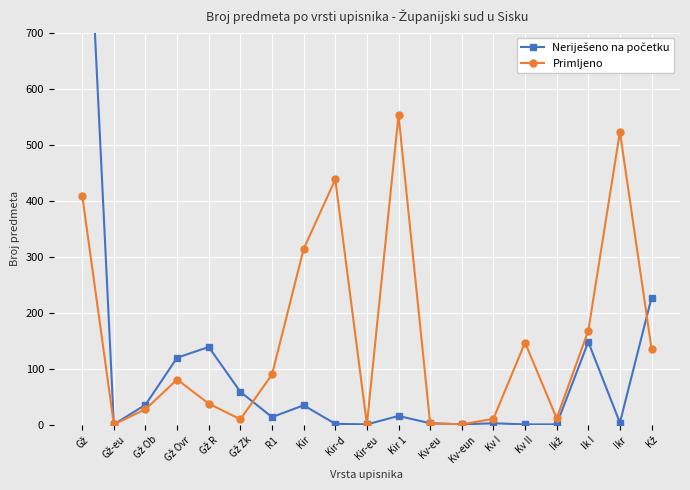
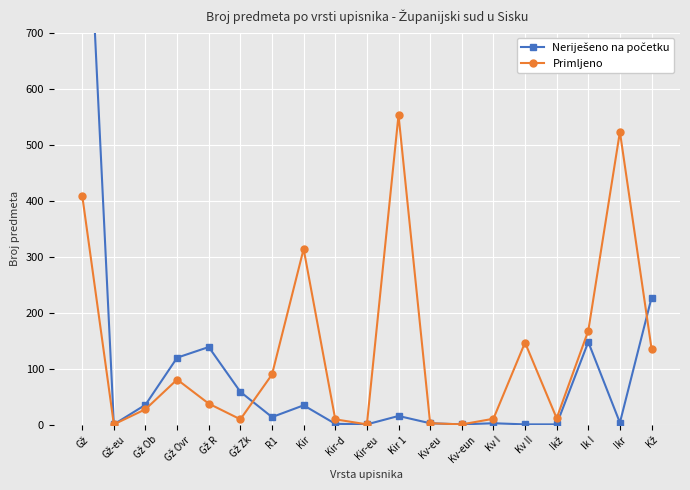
Primljeno, Kir-d: 440 -> 10
